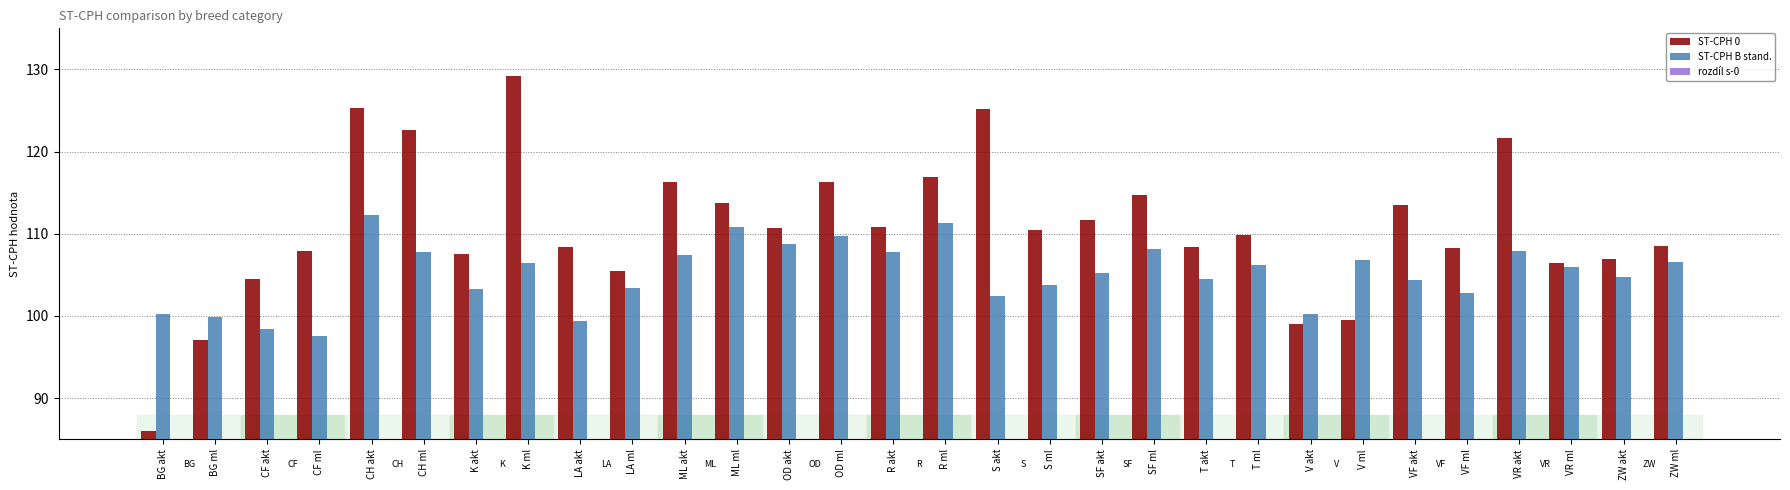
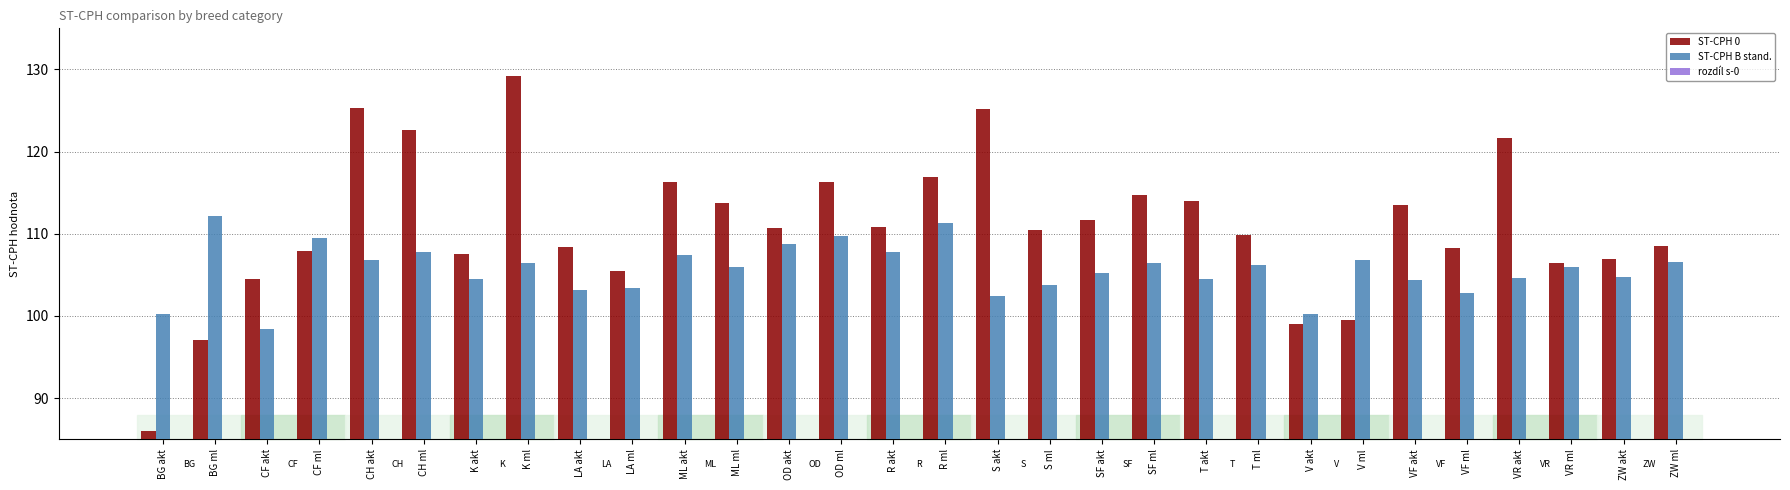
ST-CPH B stand., BG ml: 100 -> 112
ST-CPH B stand., CF ml: 98 -> 109
ST-CPH B stand., CH akt: 112 -> 107
ST-CPH B stand., K akt: 103 -> 105
ST-CPH B stand., LA akt: 99 -> 103
ST-CPH B stand., ML ml: 111 -> 106
ST-CPH B stand., SF ml: 108 -> 106
ST-CPH 0, T akt: 108 -> 114
ST-CPH B stand., VR akt: 108 -> 105
